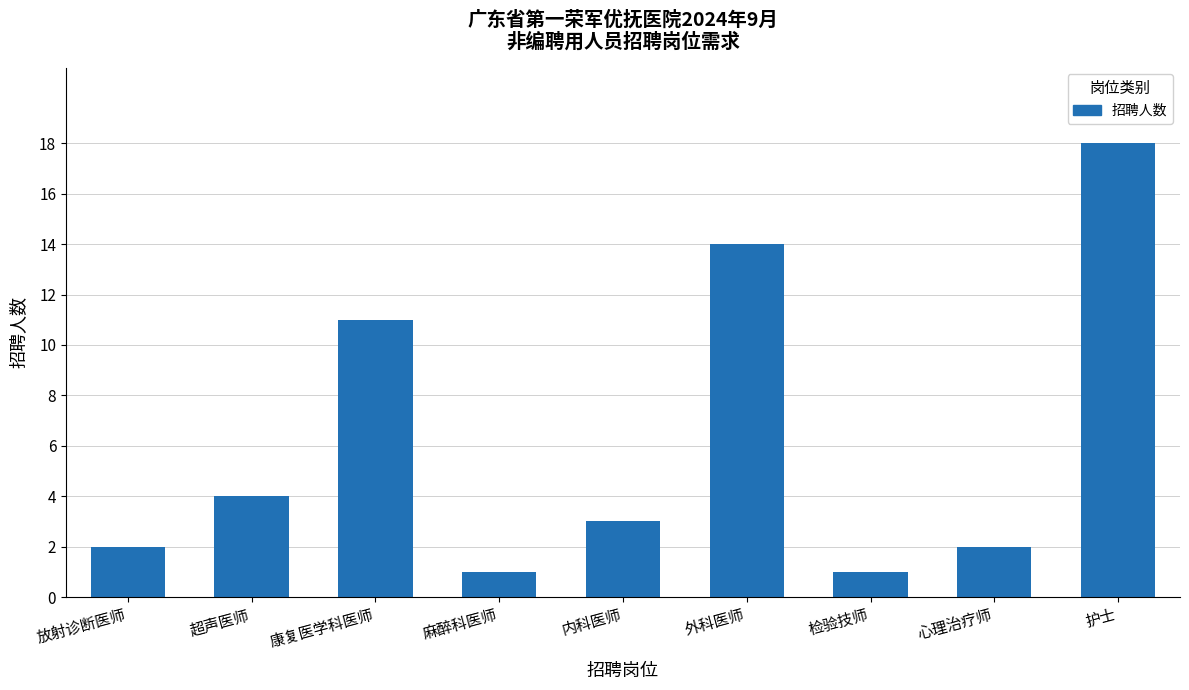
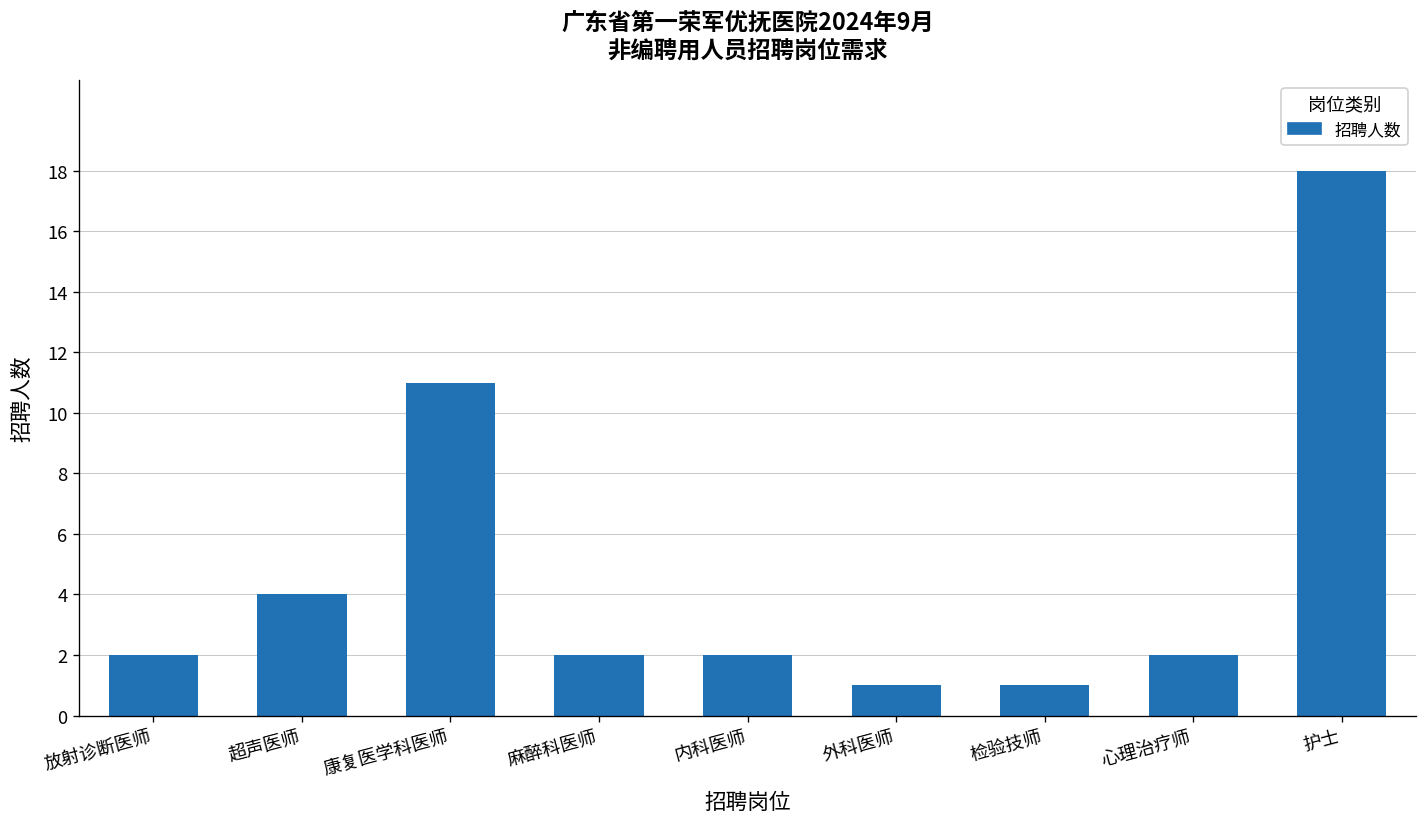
麻醉科医师: 1 -> 2
内科医师: 3 -> 2
外科医师: 14 -> 1
